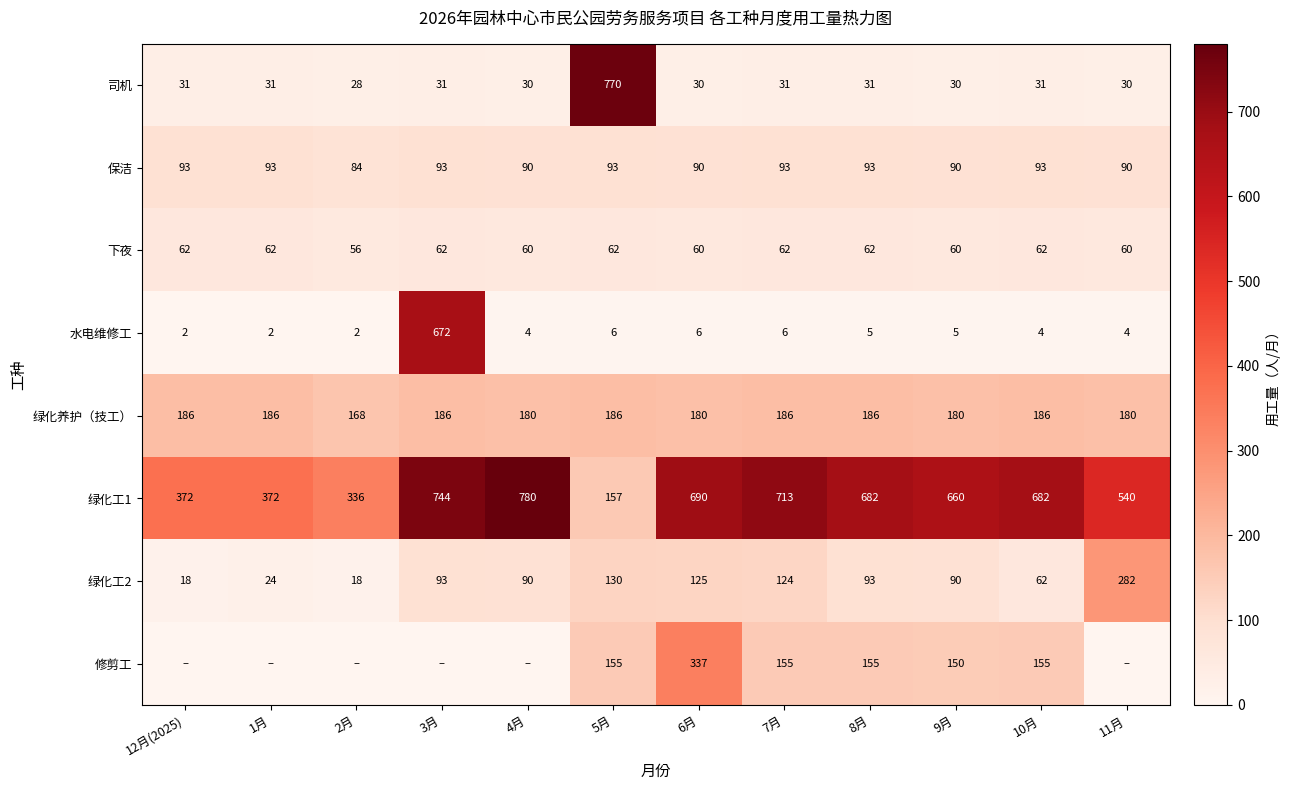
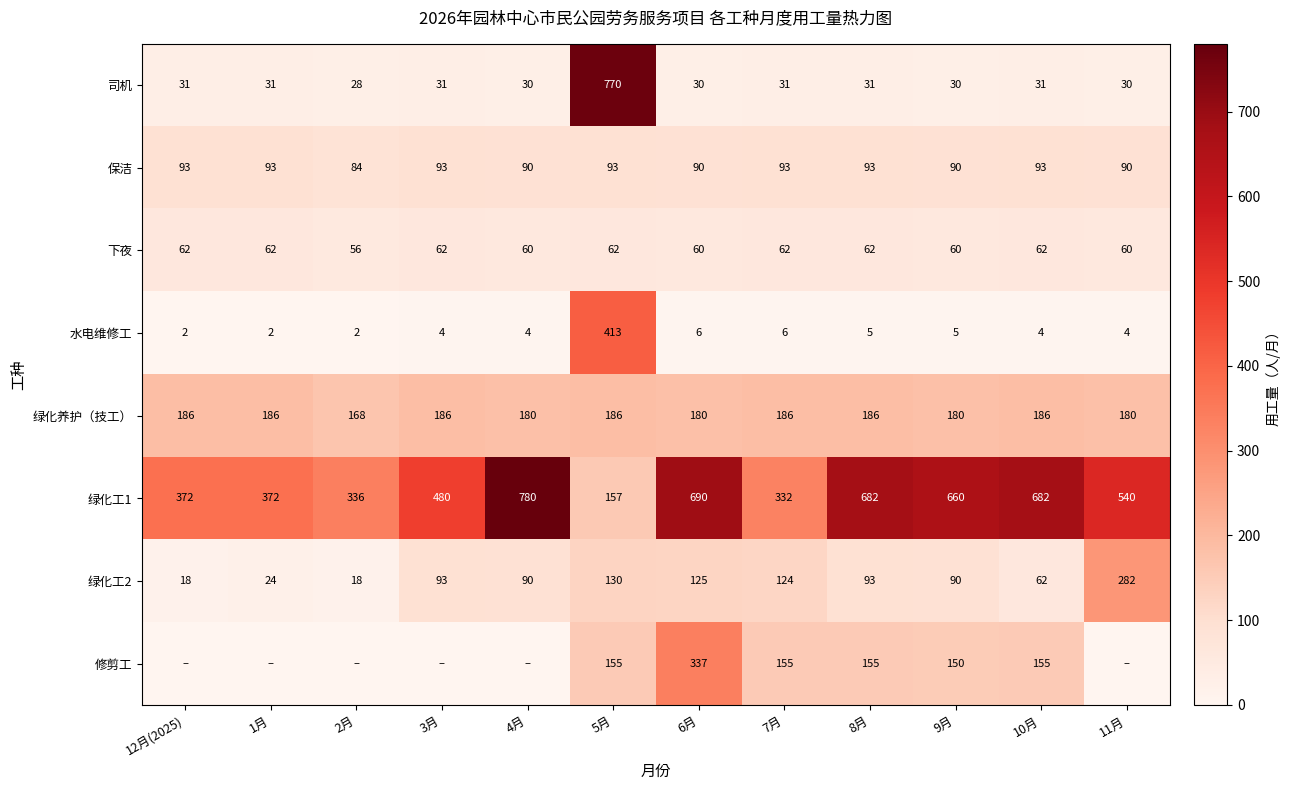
水电维修工, 3月: 672 -> 4
水电维修工, 5月: 6 -> 413
绿化工1, 3月: 744 -> 480
绿化工1, 7月: 713 -> 332
